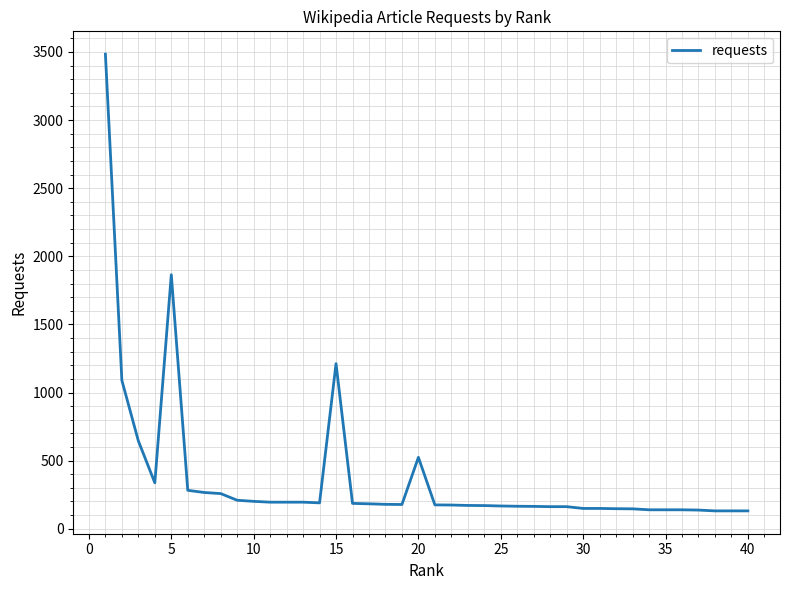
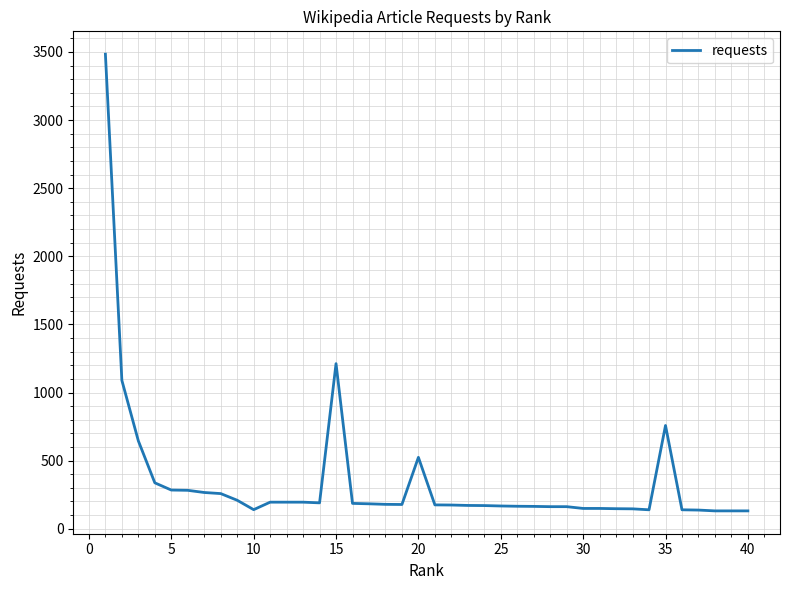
5: 1870 -> 280
10: 200 -> 140
35: 140 -> 760
